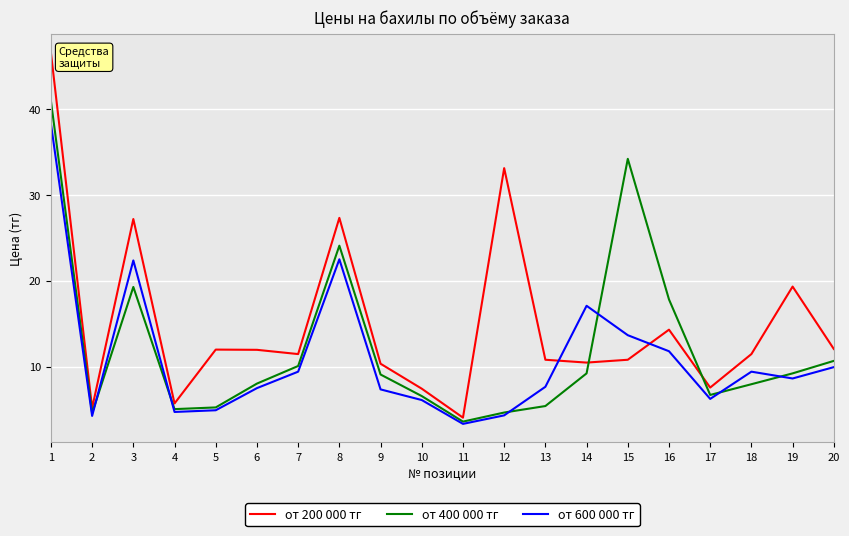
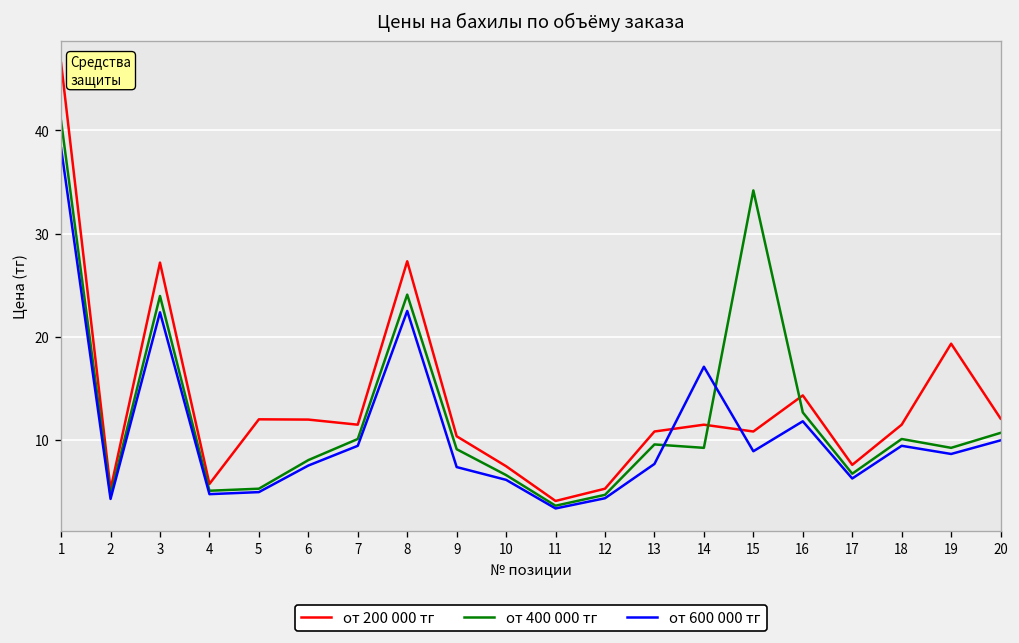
от 400 000 тг, 3: 19 -> 24
от 200 000 тг, 12: 33 -> 5
от 400 000 тг, 13: 5 -> 10
от 200 000 тг, 14: 10 -> 11
от 600 000 тг, 15: 14 -> 9
от 400 000 тг, 16: 18 -> 13
от 400 000 тг, 18: 8 -> 10
